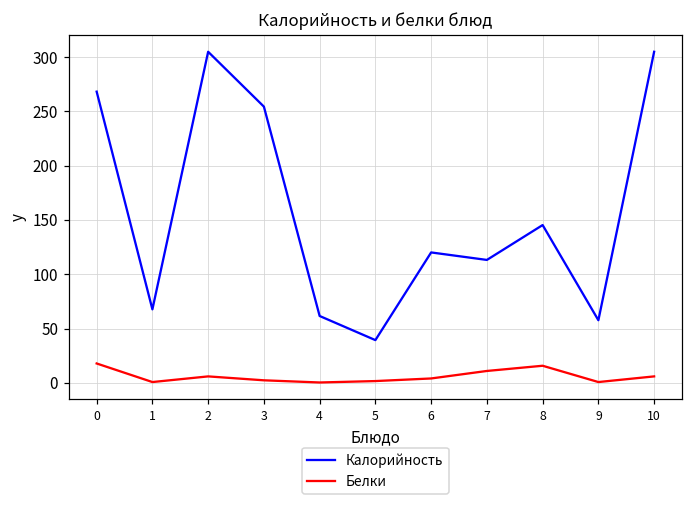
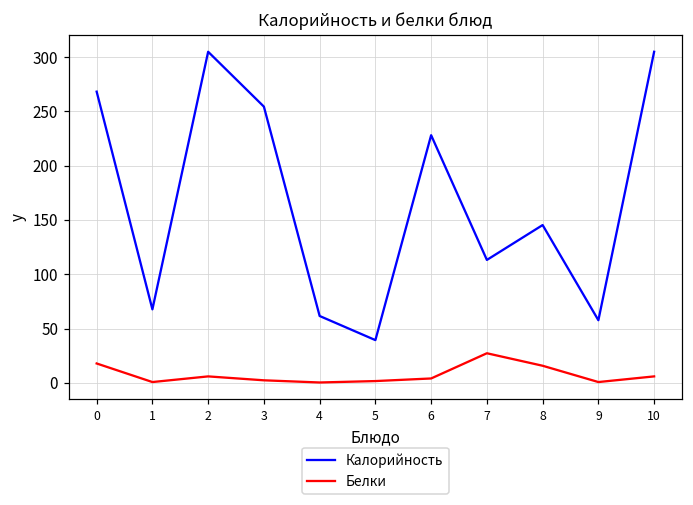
Калорийность, 6: 120 -> 230
Белки, 7: 10 -> 30
